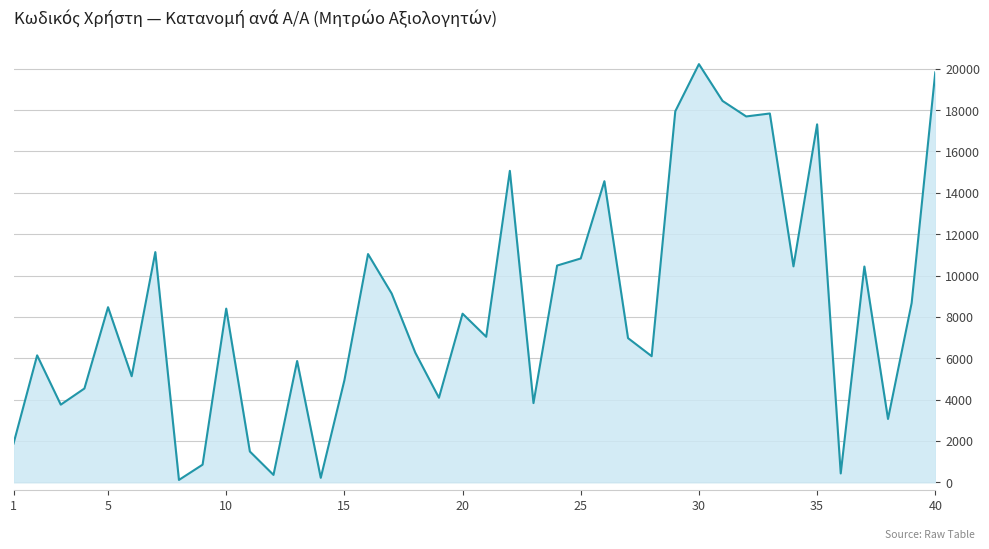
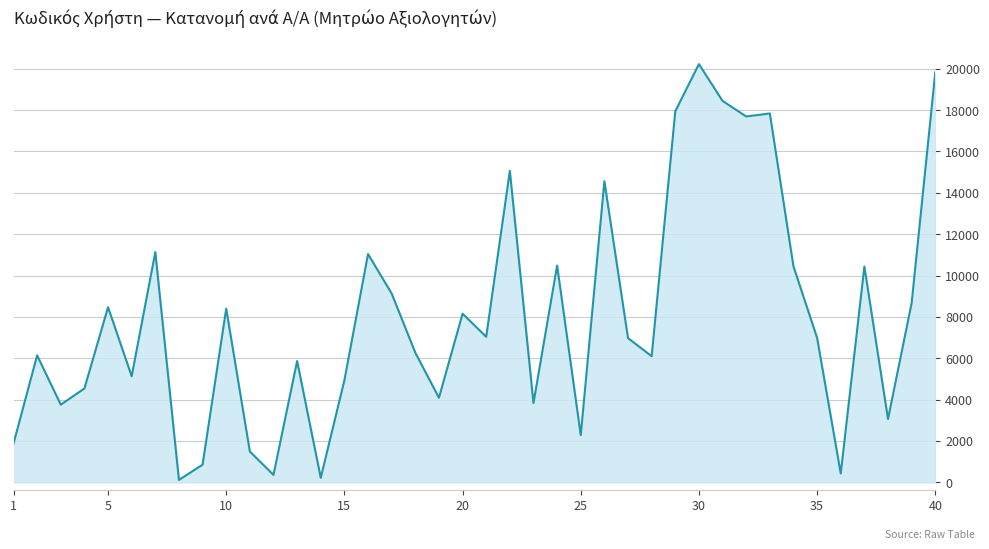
25: 10800 -> 2300
35: 17300 -> 7000
